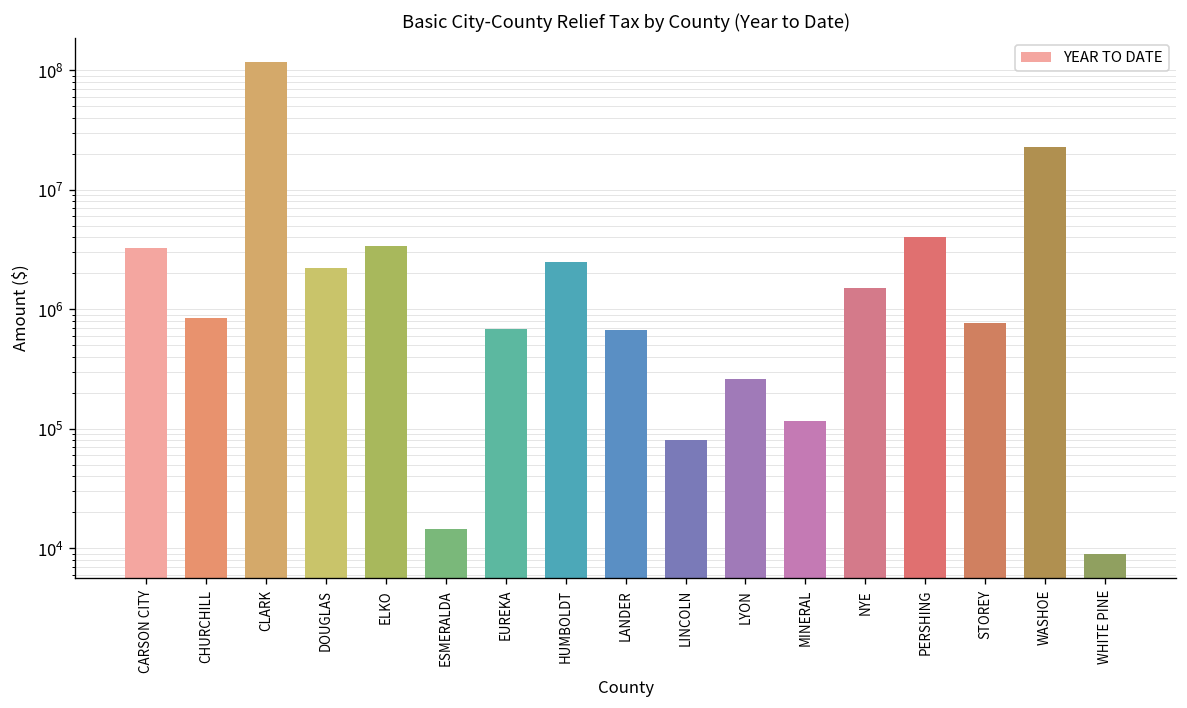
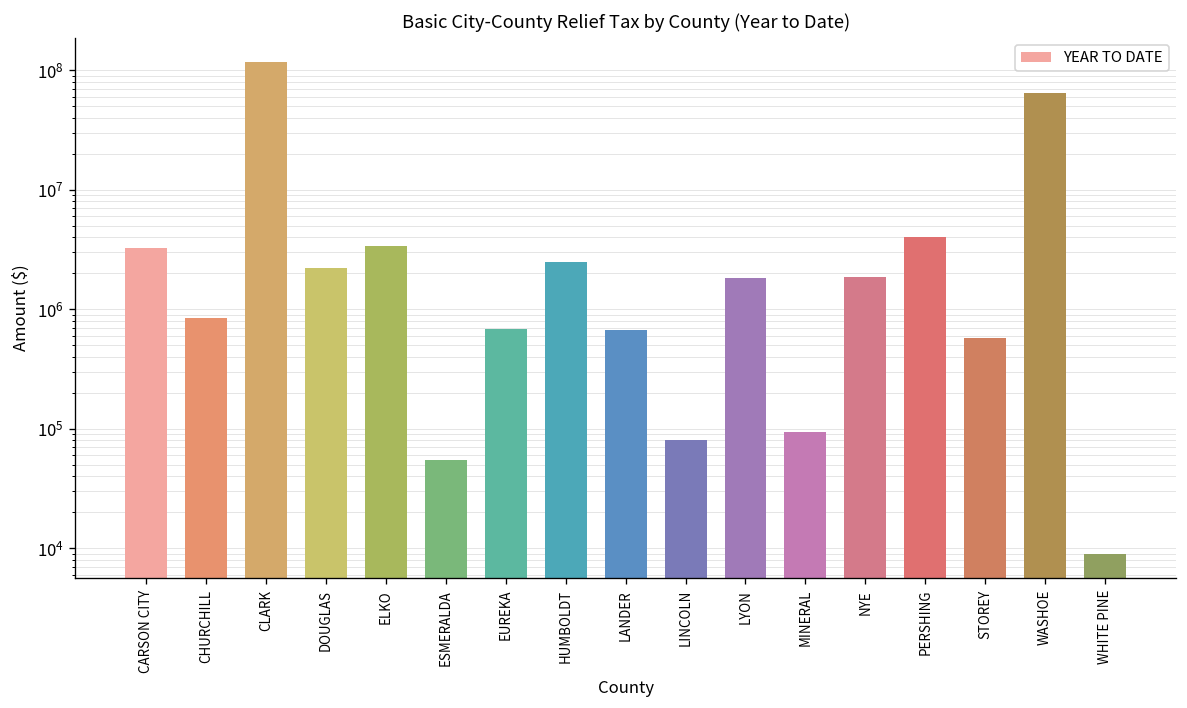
ESMERALDA: 15000 -> 50000
LYON: 260000 -> 1800000
MINERAL: 120000 -> 90000
NYE: 1500000 -> 1900000
STOREY: 800000 -> 600000
WASHOE: 23000000 -> 60000000
